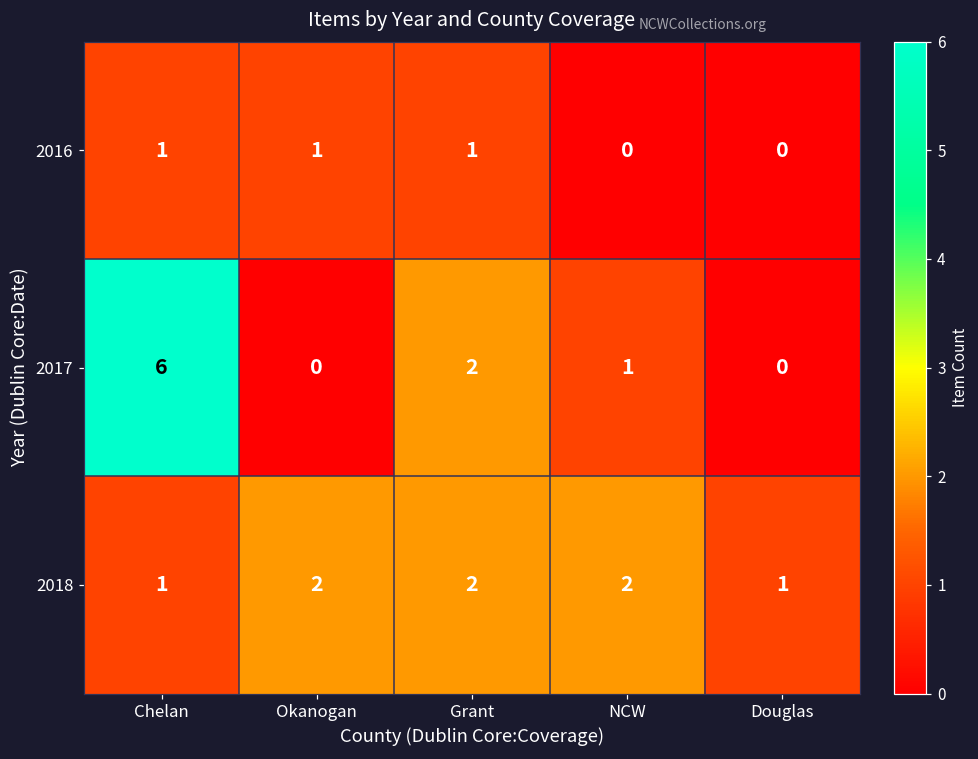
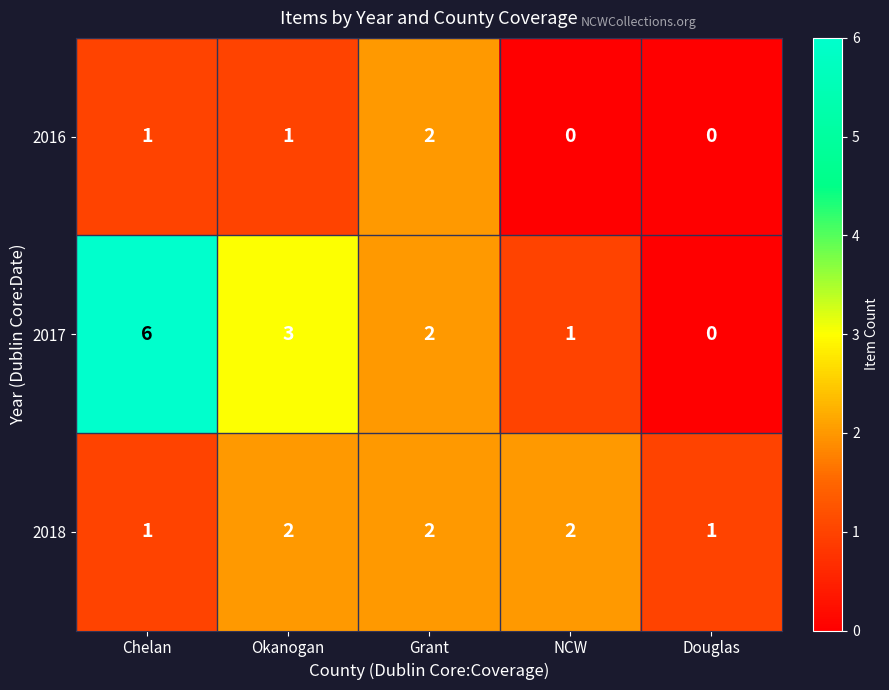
2016, Grant: 1 -> 2
2017, Okanogan: 0 -> 3
